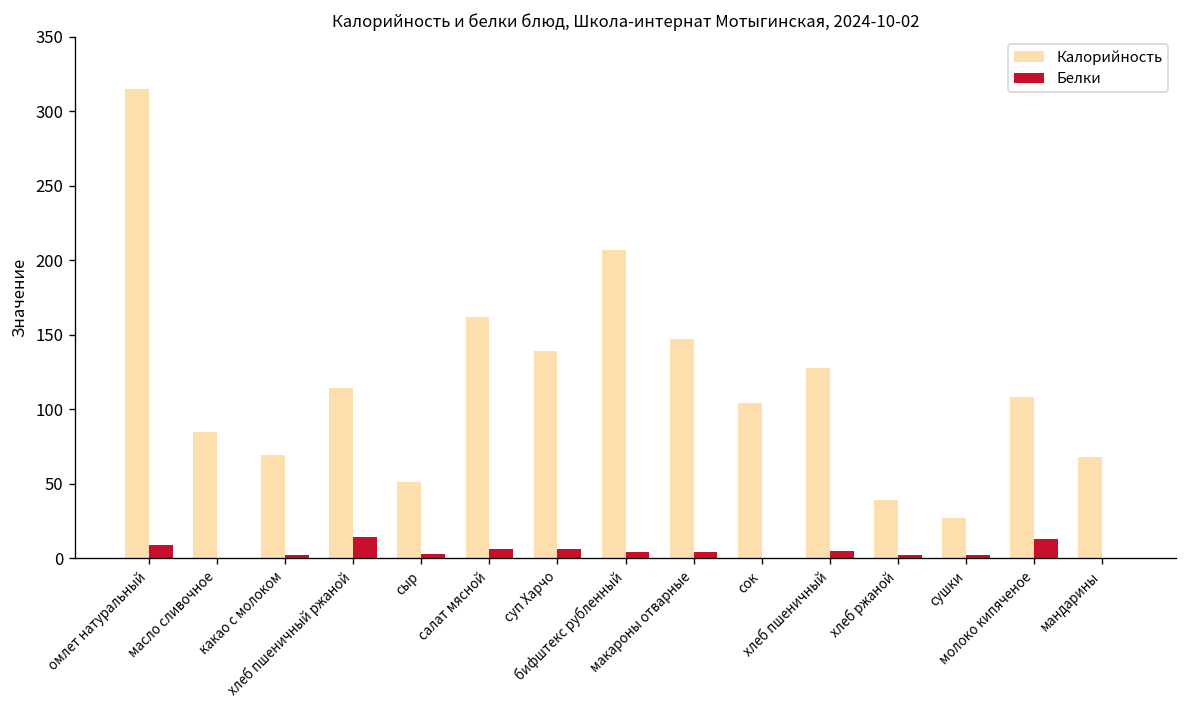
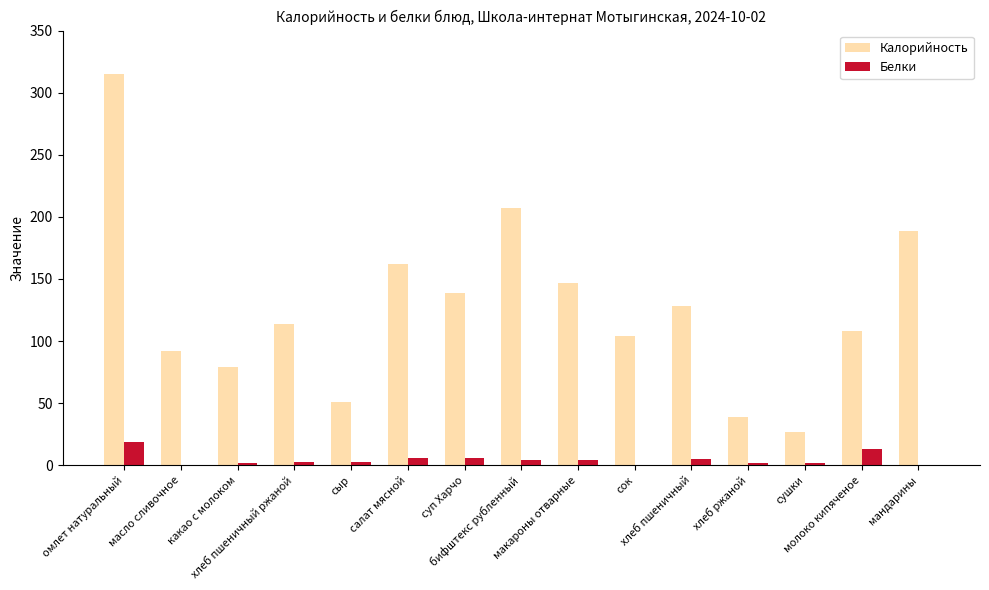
Белки, омлет натуральный: 9 -> 19
Калорийность, масло сливочное: 85 -> 92
Калорийность, какао с молоком: 69 -> 79
Белки, хлеб пшеничный ржаной: 14 -> 3
Калорийность, мандарины: 68 -> 189
